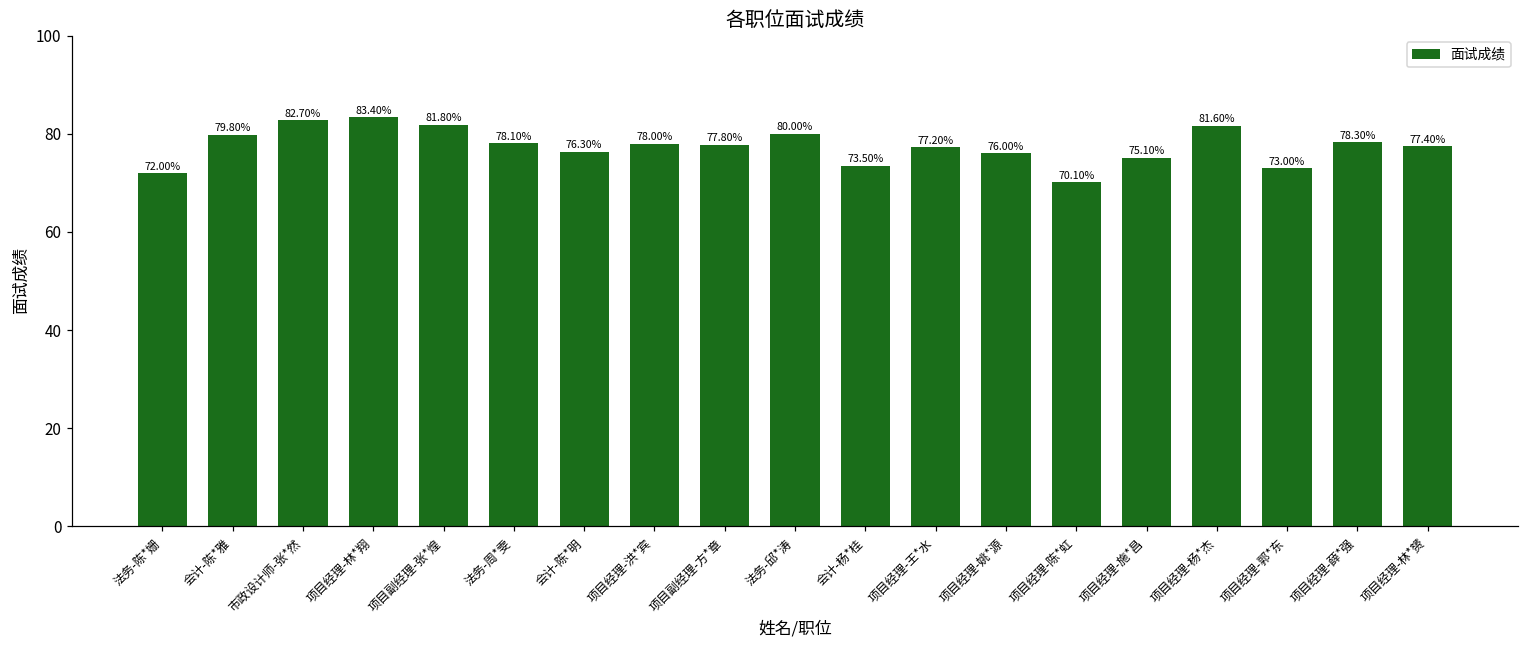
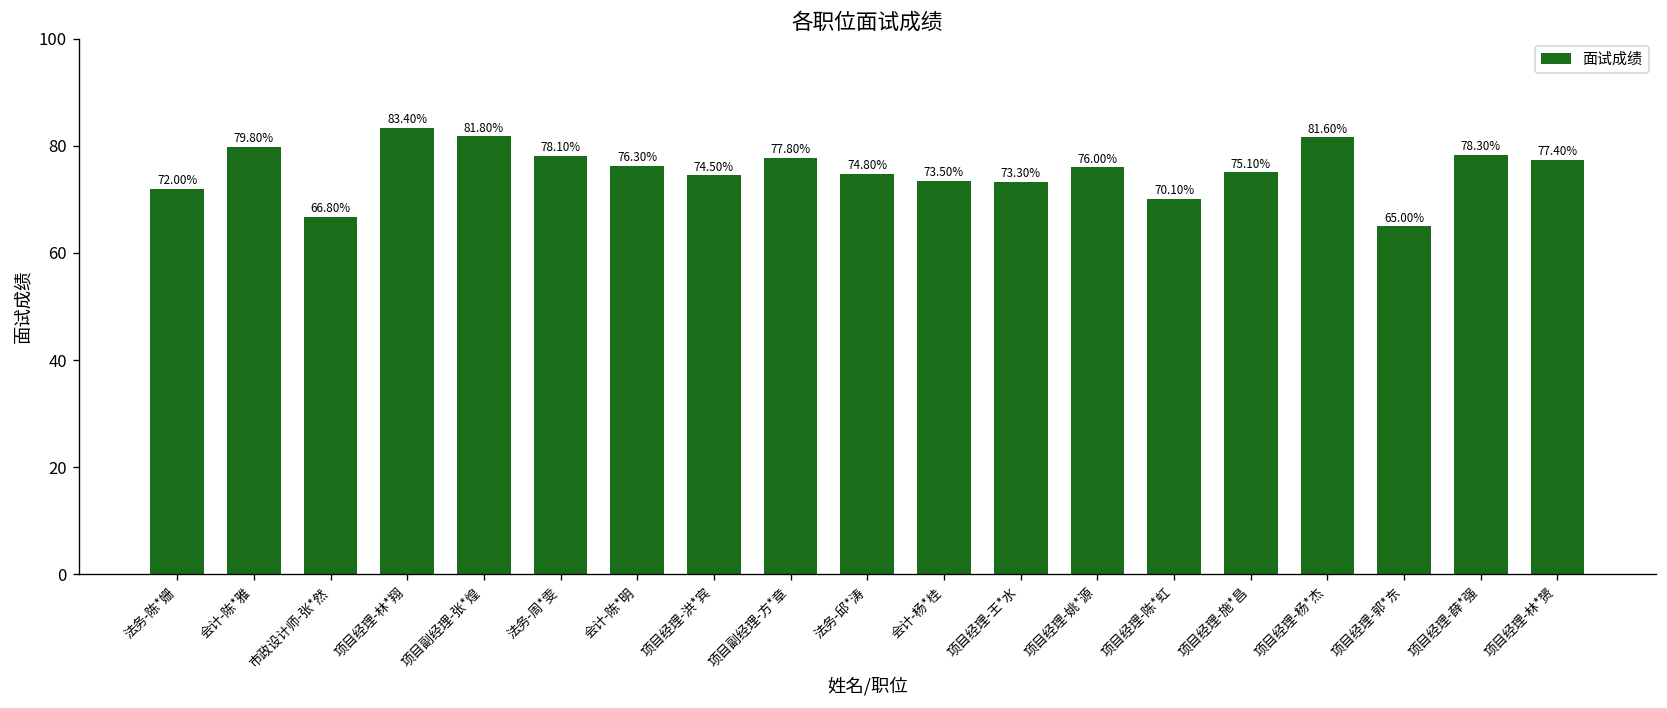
市政设计师-张*然: 82.70% -> 66.80%
项目经理-洪*宾: 78.00% -> 74.50%
法务-邱*涛: 80.00% -> 74.80%
项目经理-王*水: 77.20% -> 73.30%
项目经理-郭*东: 73.00% -> 65.00%
